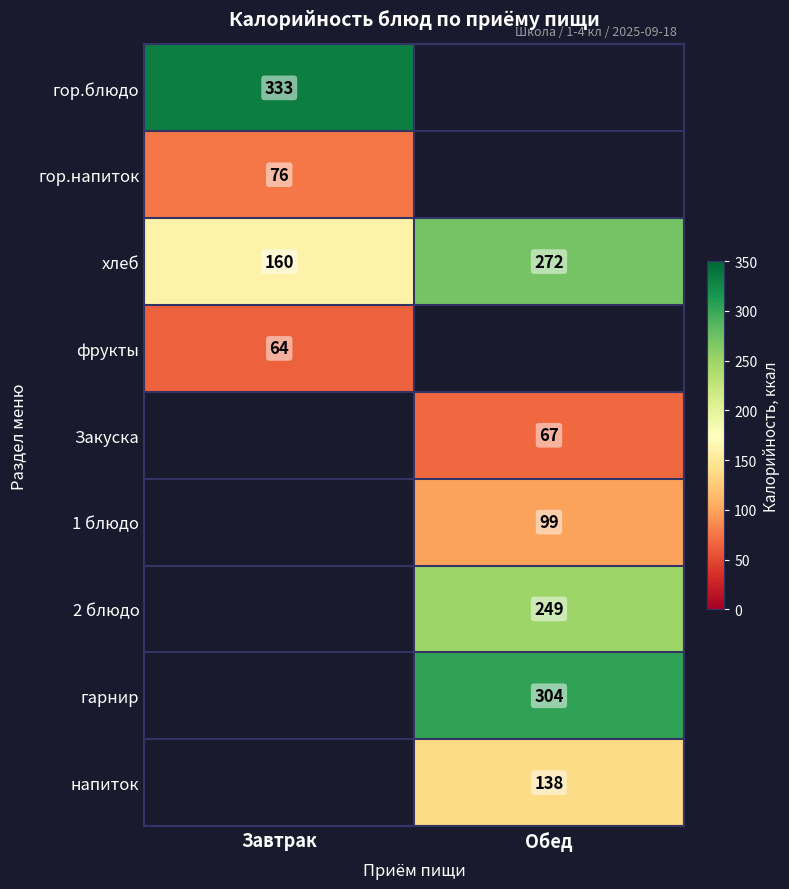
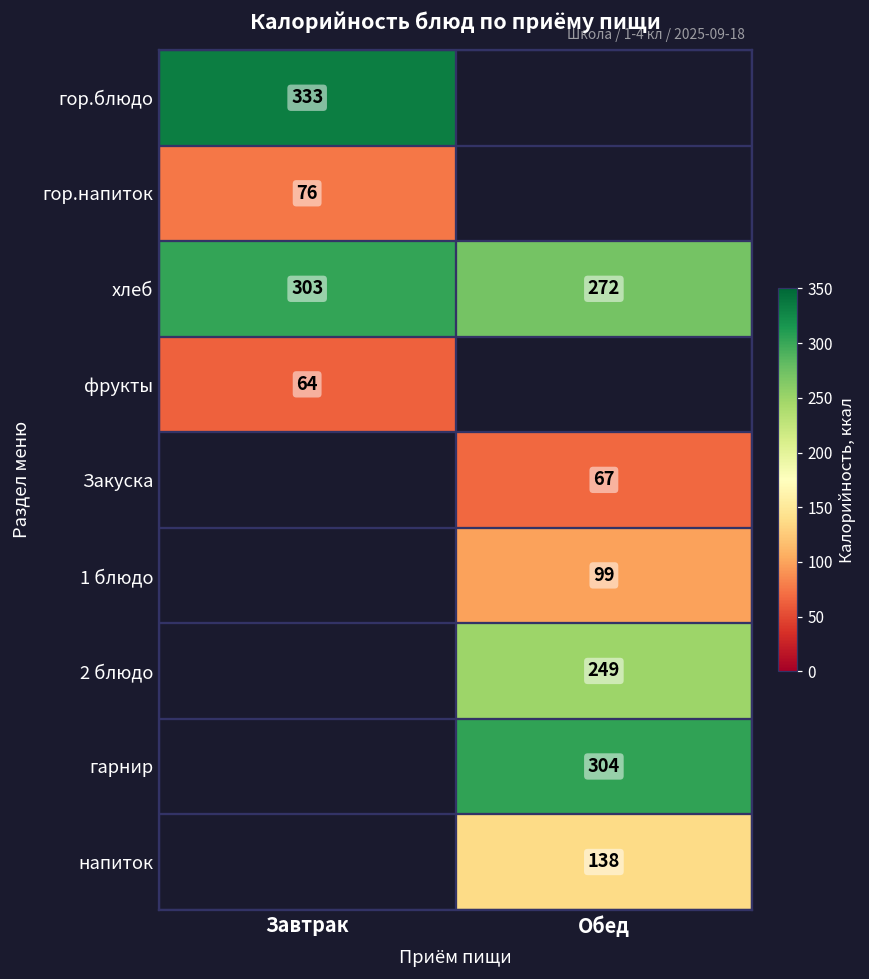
хлеб, Завтрак: 160 -> 303
